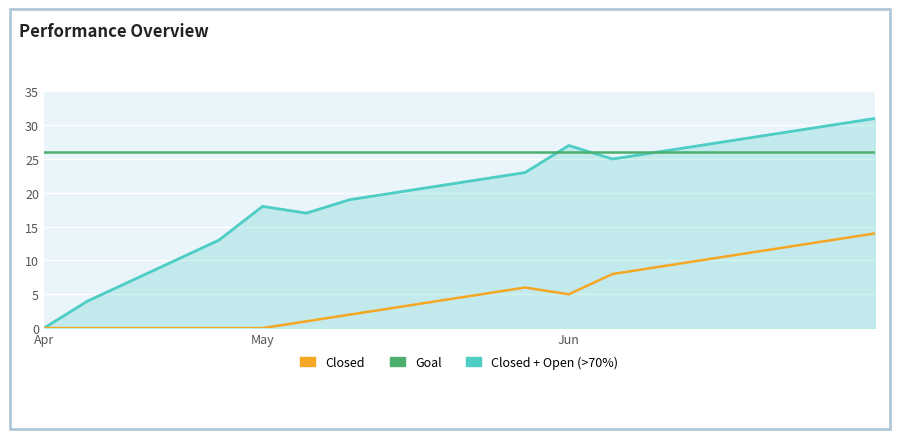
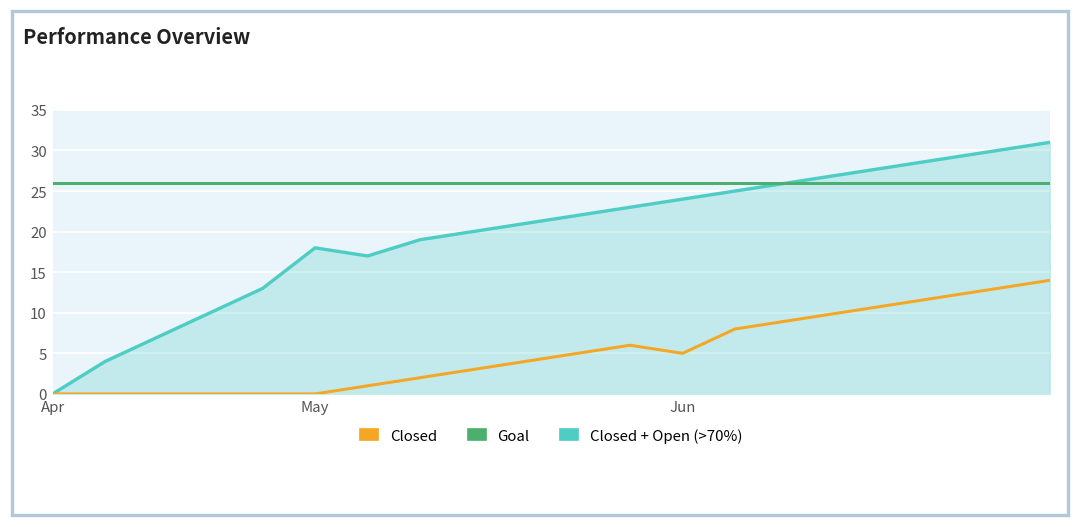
Closed + Open (>70%), Jun: 27 -> 24
